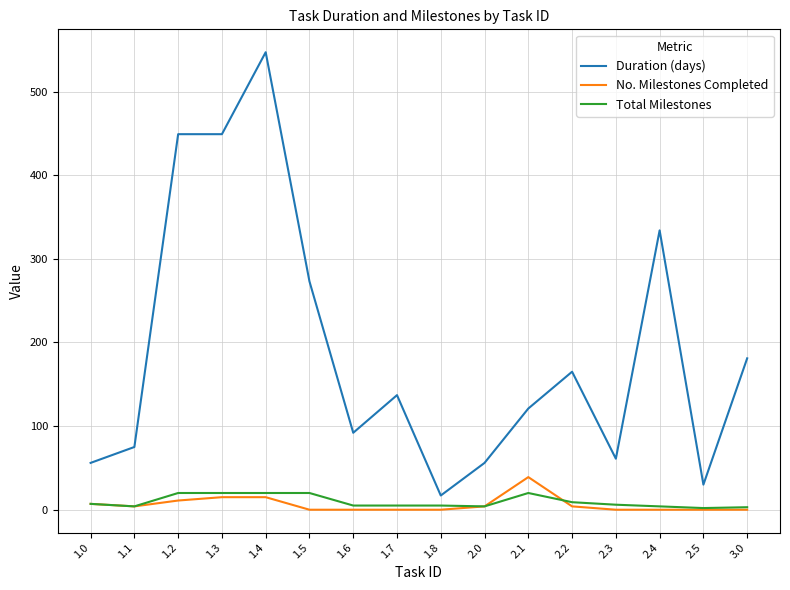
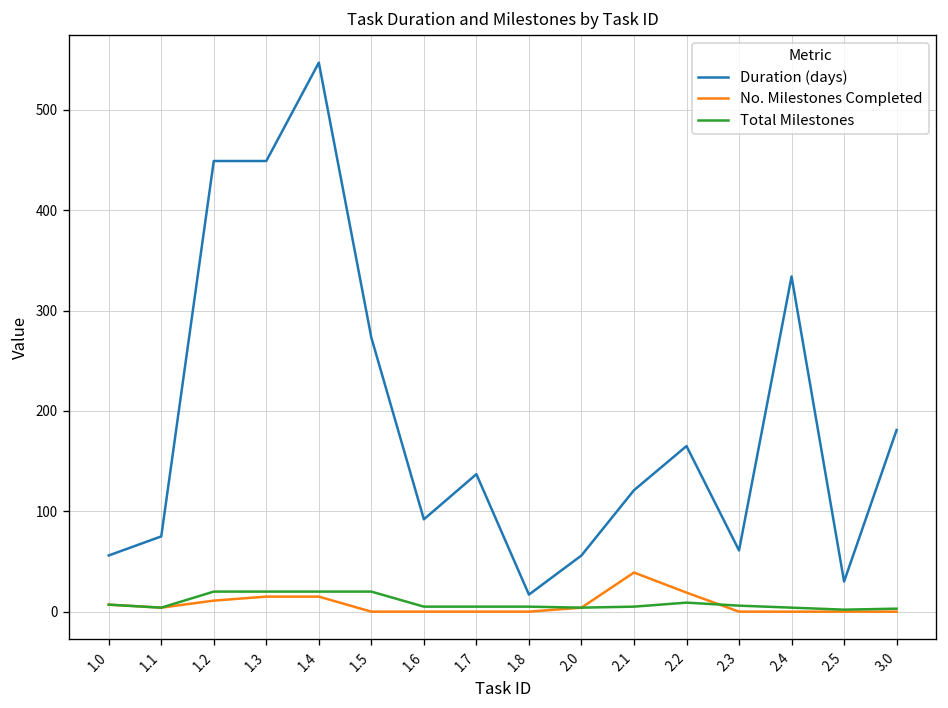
Total Milestones, 2.1: 20 -> 10
No. Milestones Completed, 2.2: 0 -> 20
